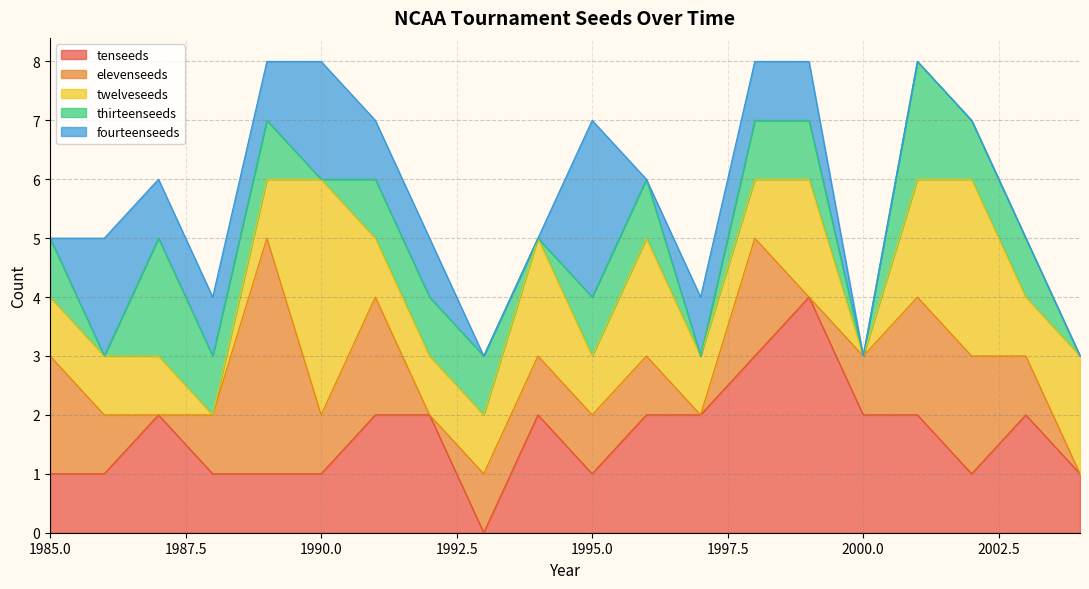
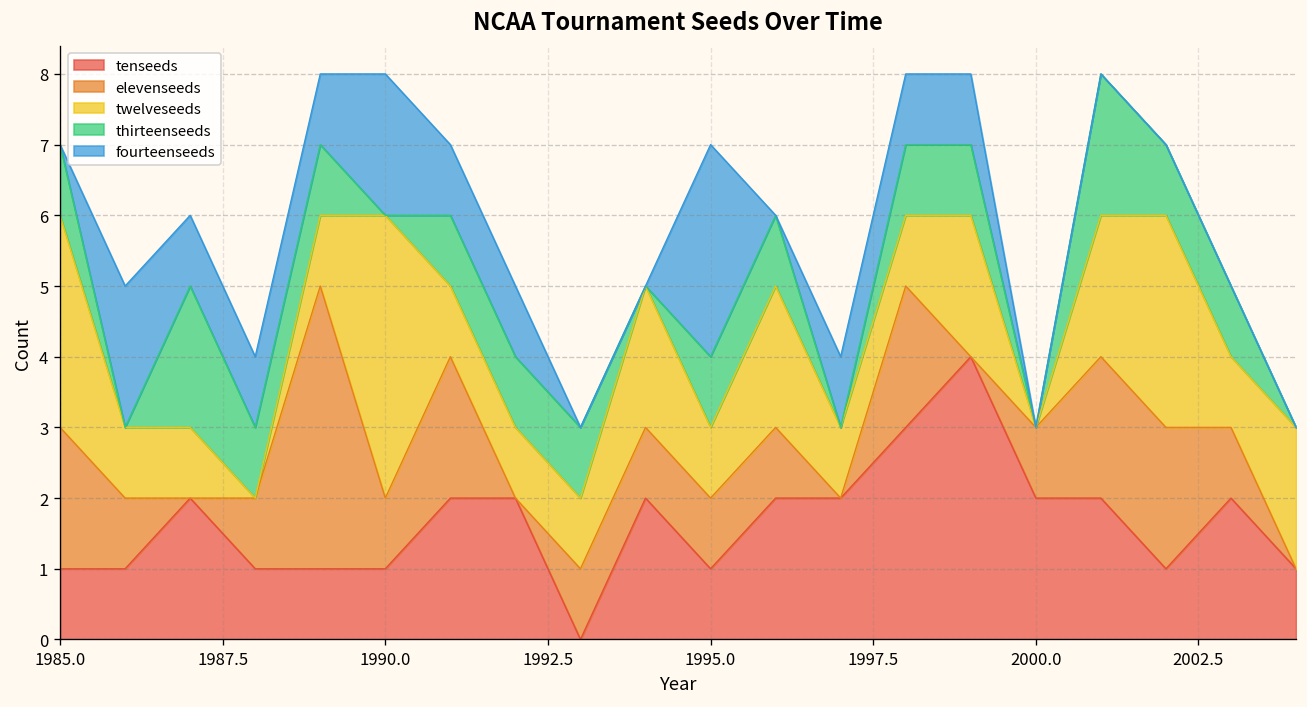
twelveseeds, 1985.0: 1 -> 3
